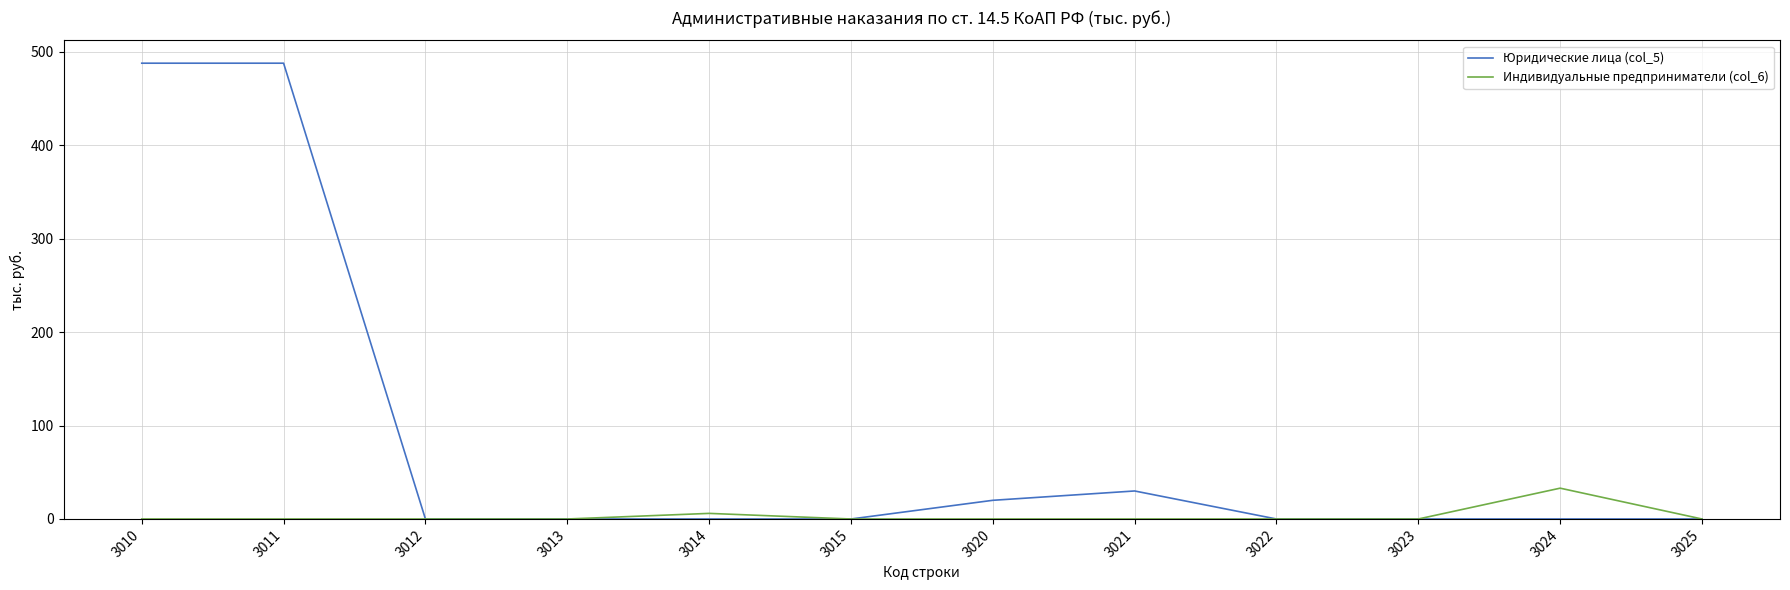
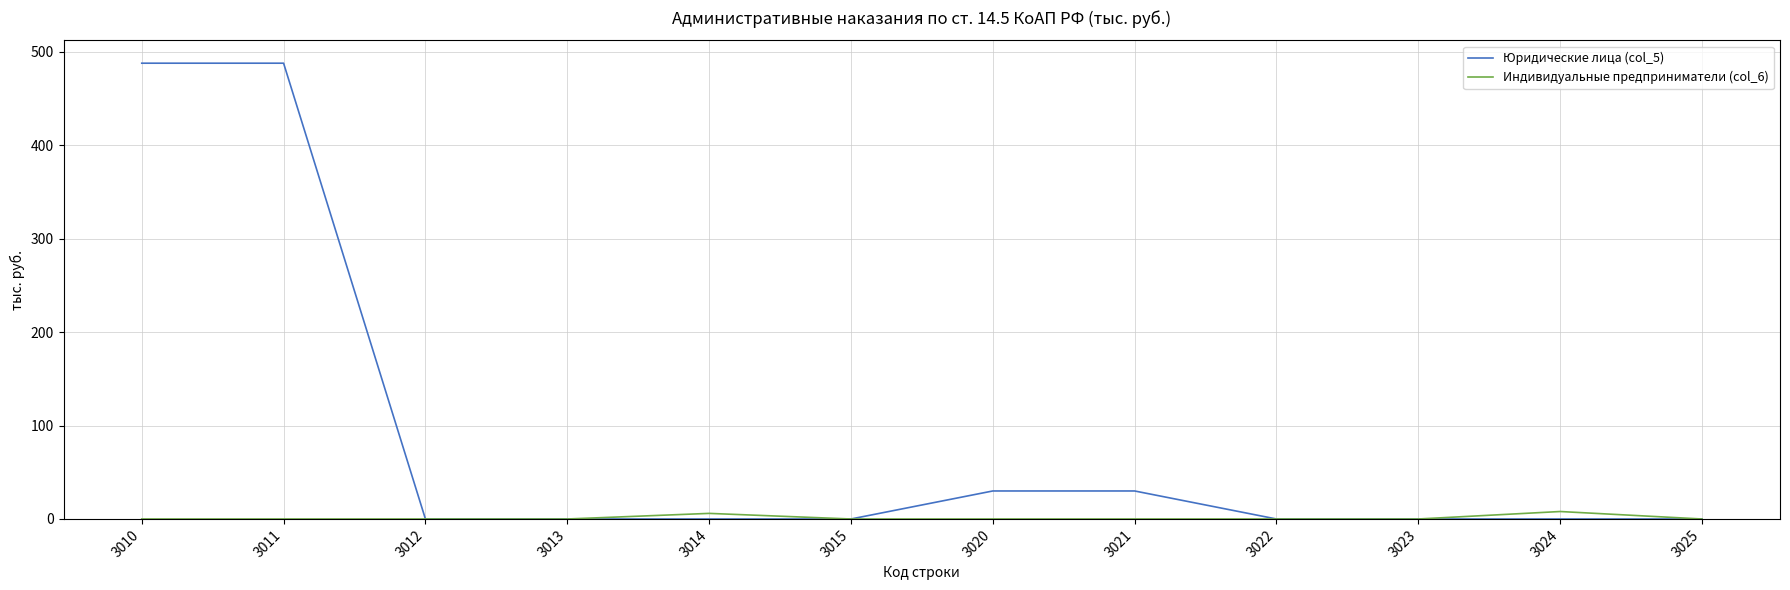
Юридические лица (col_5), 3020: 20 -> 30
Индивидуальные предприниматели (col_6), 3024: 30 -> 10
